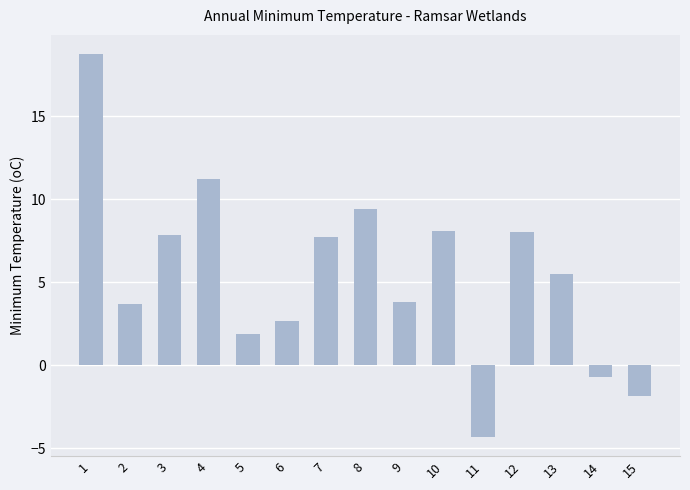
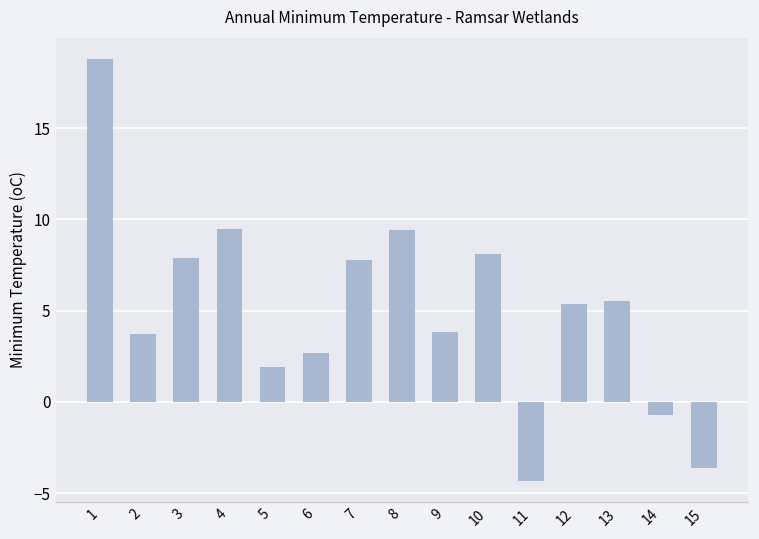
4: 11.2 -> 9.5
12: 8.0 -> 5.4
15: -1.8 -> -3.6
